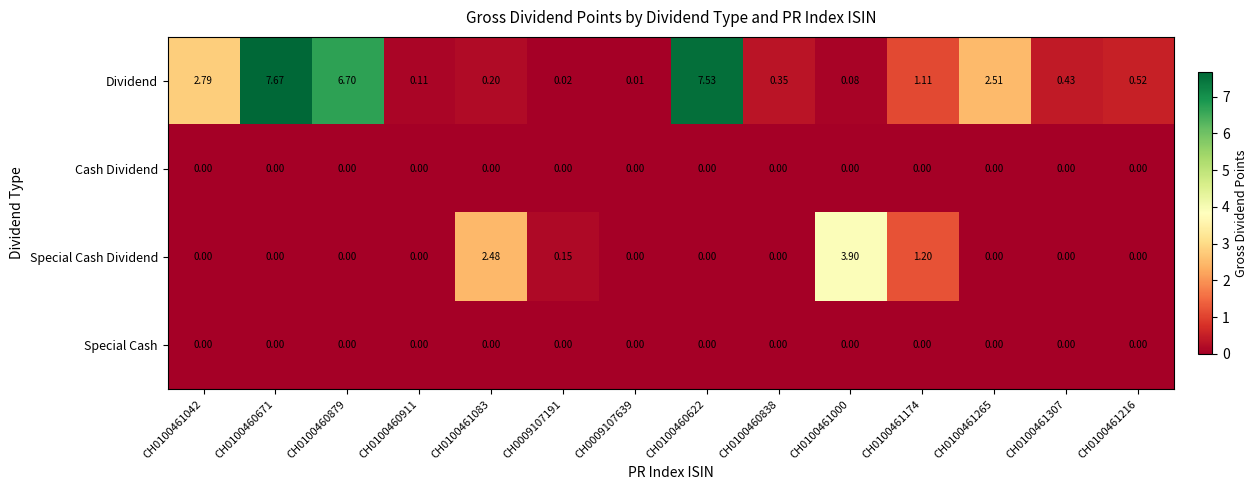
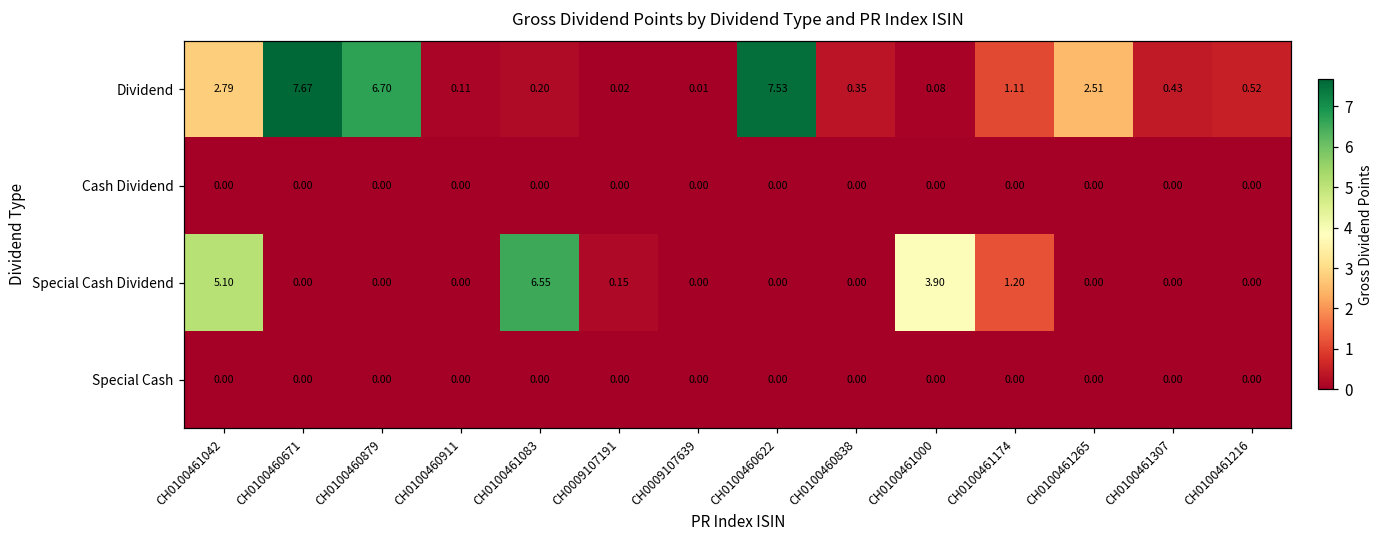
Special Cash Dividend, CH0100461042: 0.00 -> 5.10
Special Cash Dividend, CH0100461083: 2.48 -> 6.55
